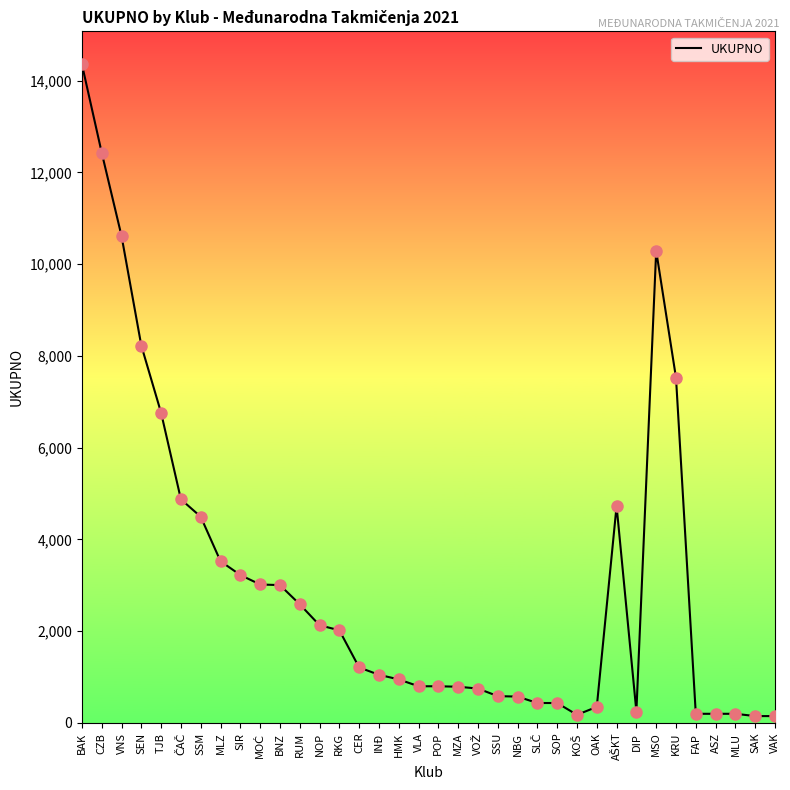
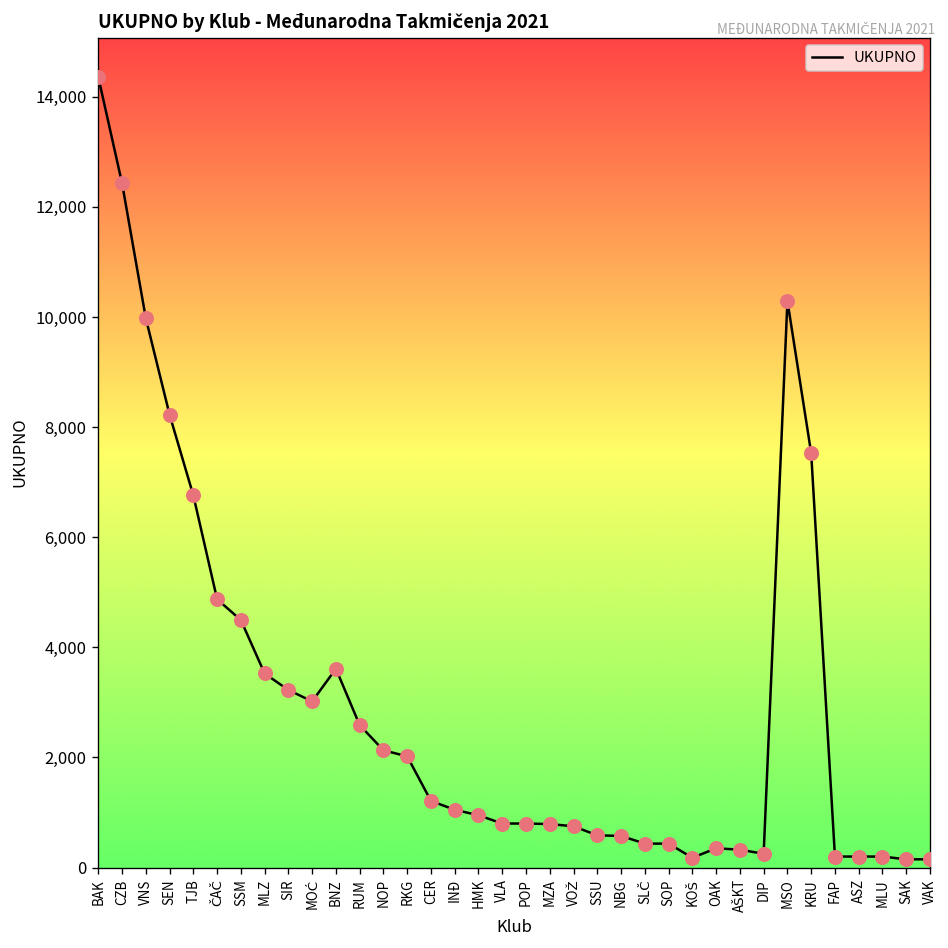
VNS: 10,600 -> 10,000
BNZ: 3,000 -> 3,600
AŠKT: 4,700 -> 300
